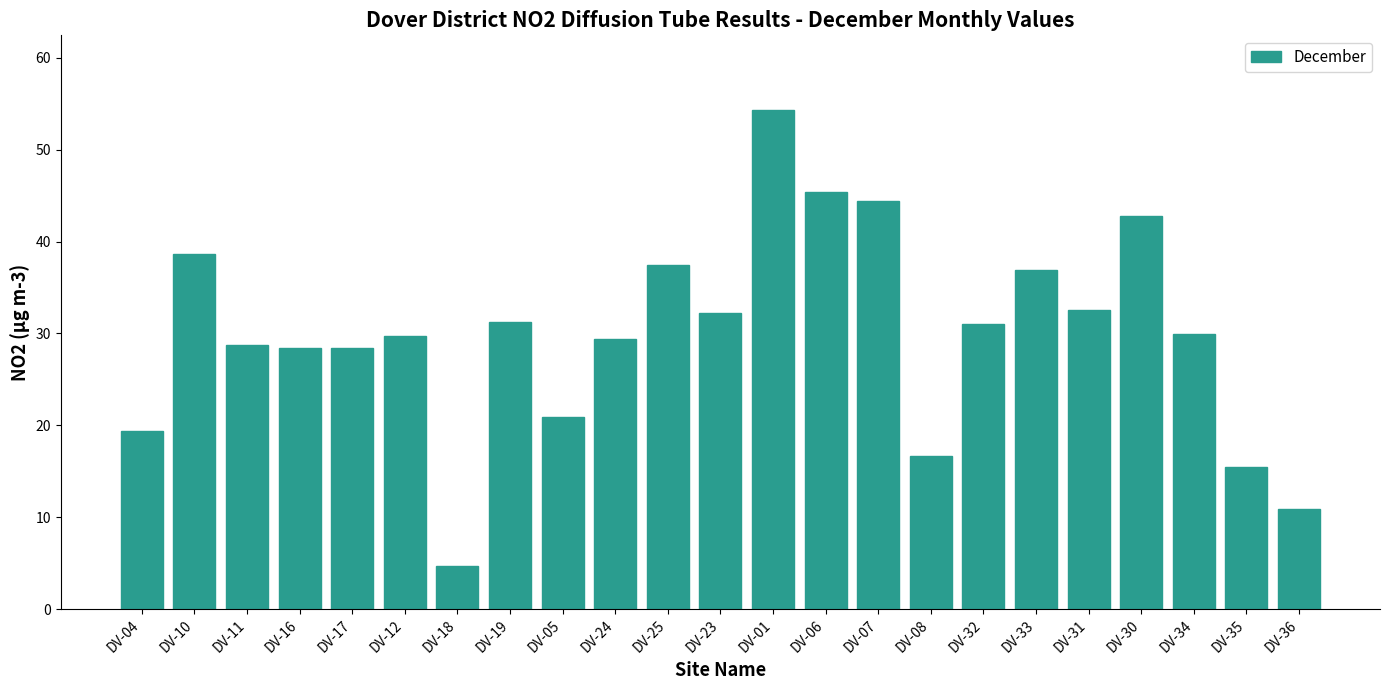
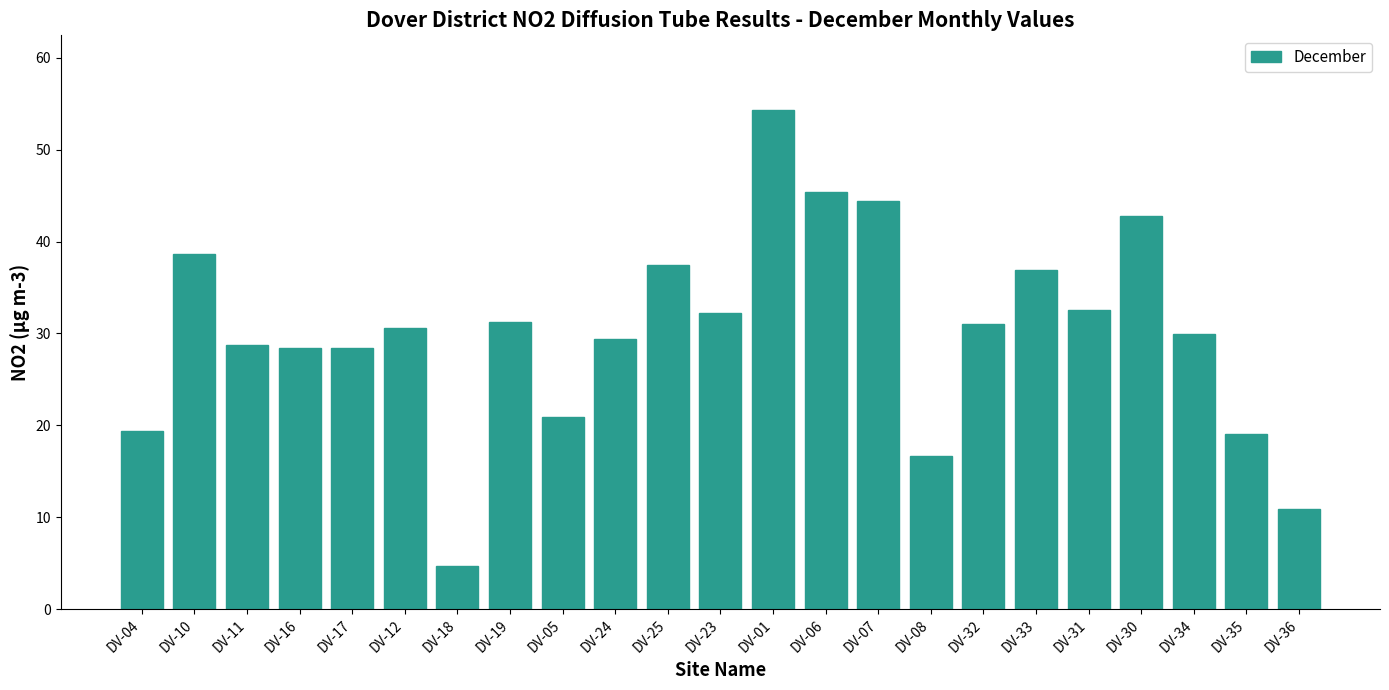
DV-12: 30 -> 31
DV-35: 16 -> 19
